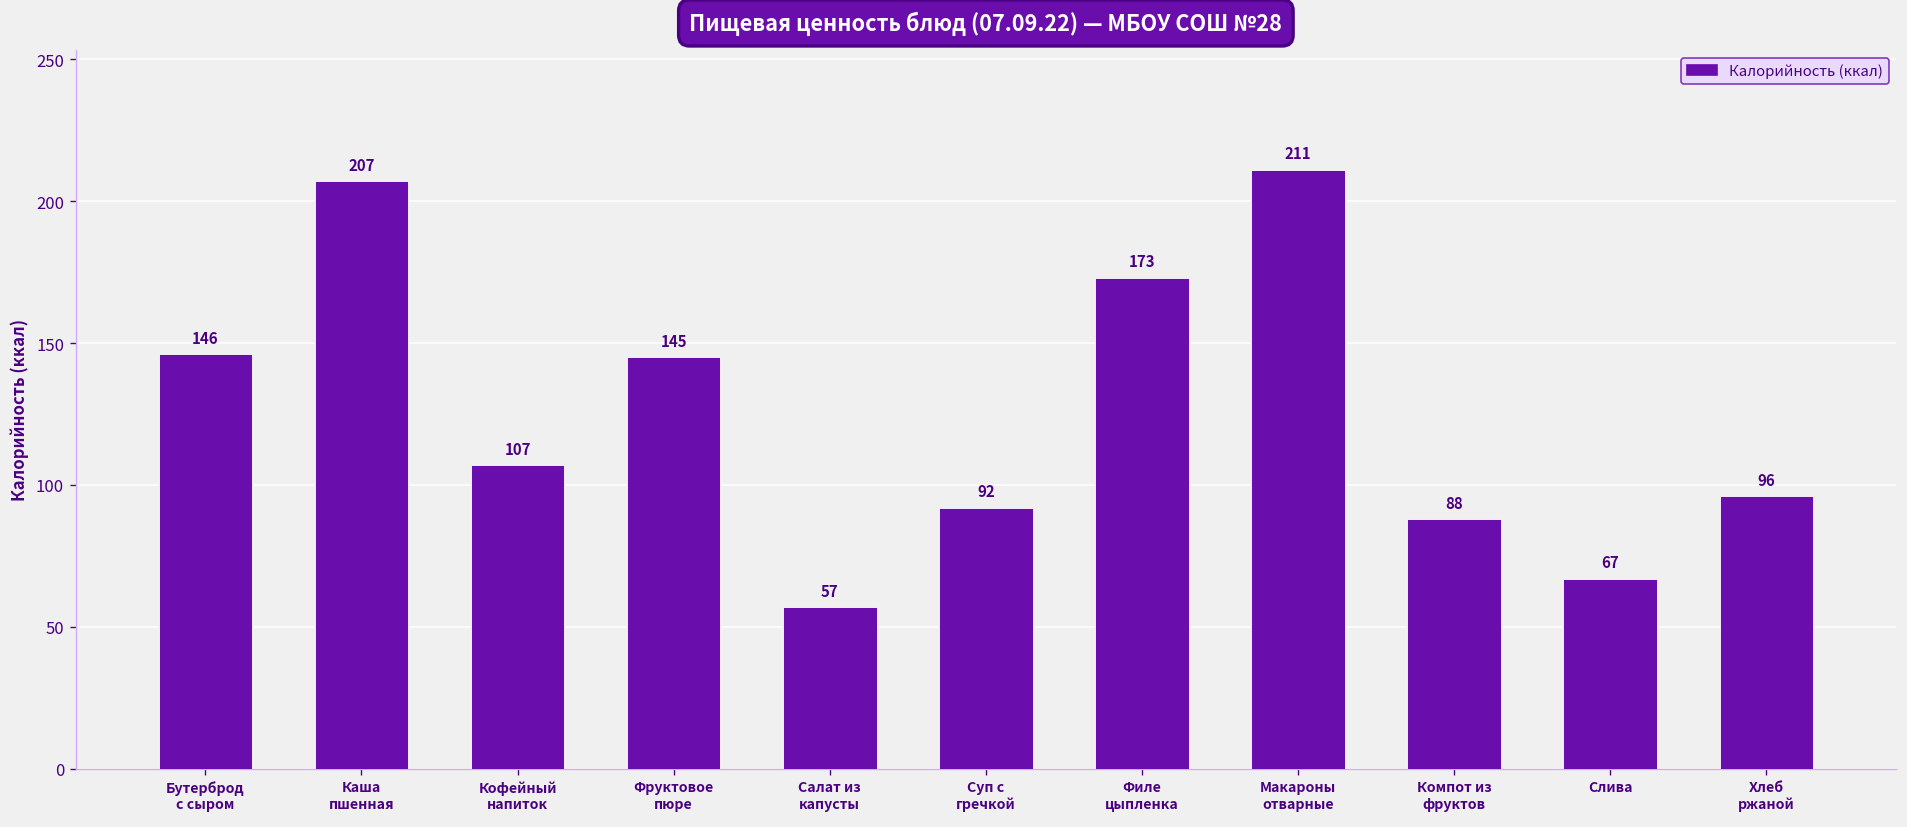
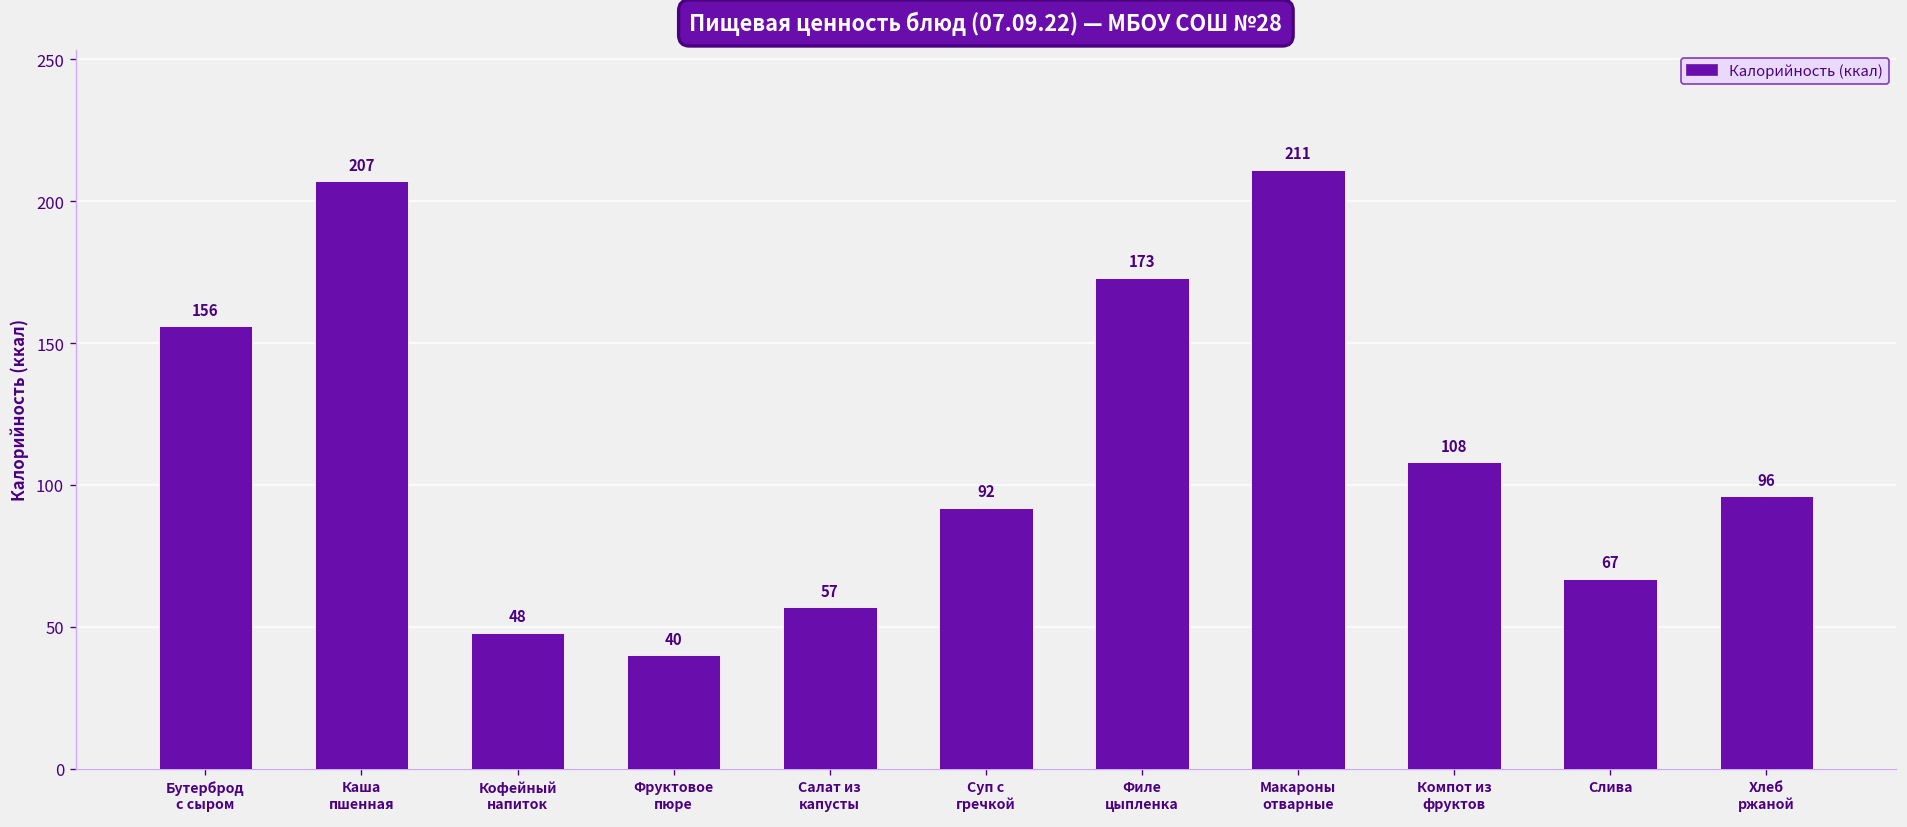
Бутерброд с сыром: 146 -> 156
Кофейный напиток: 107 -> 48
Фруктовое пюре: 145 -> 40
Компот из фруктов: 88 -> 108
